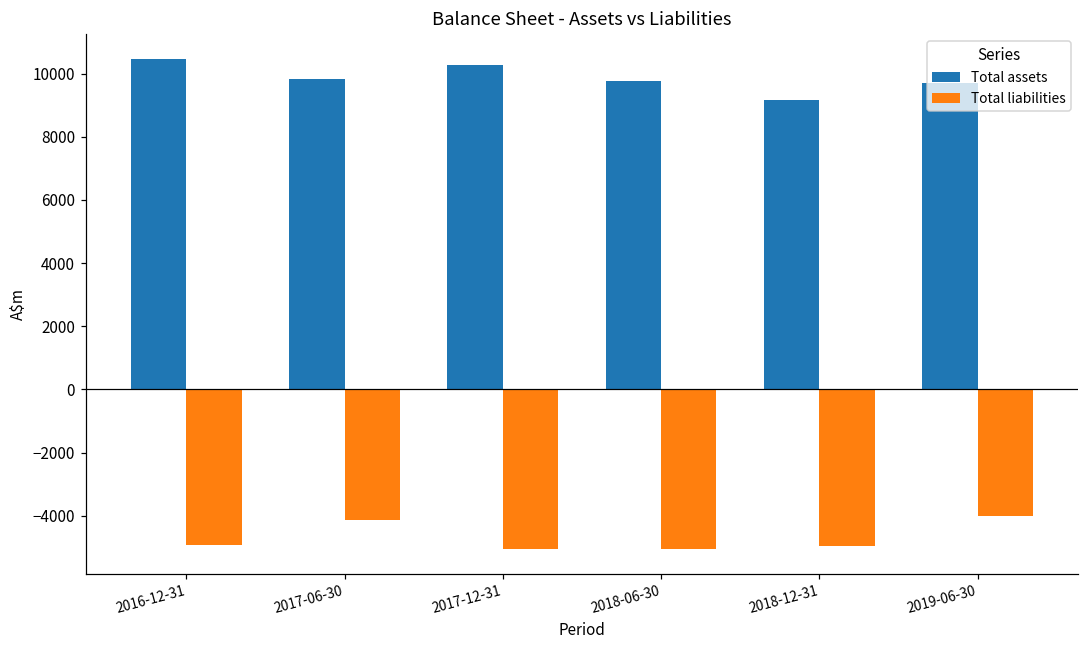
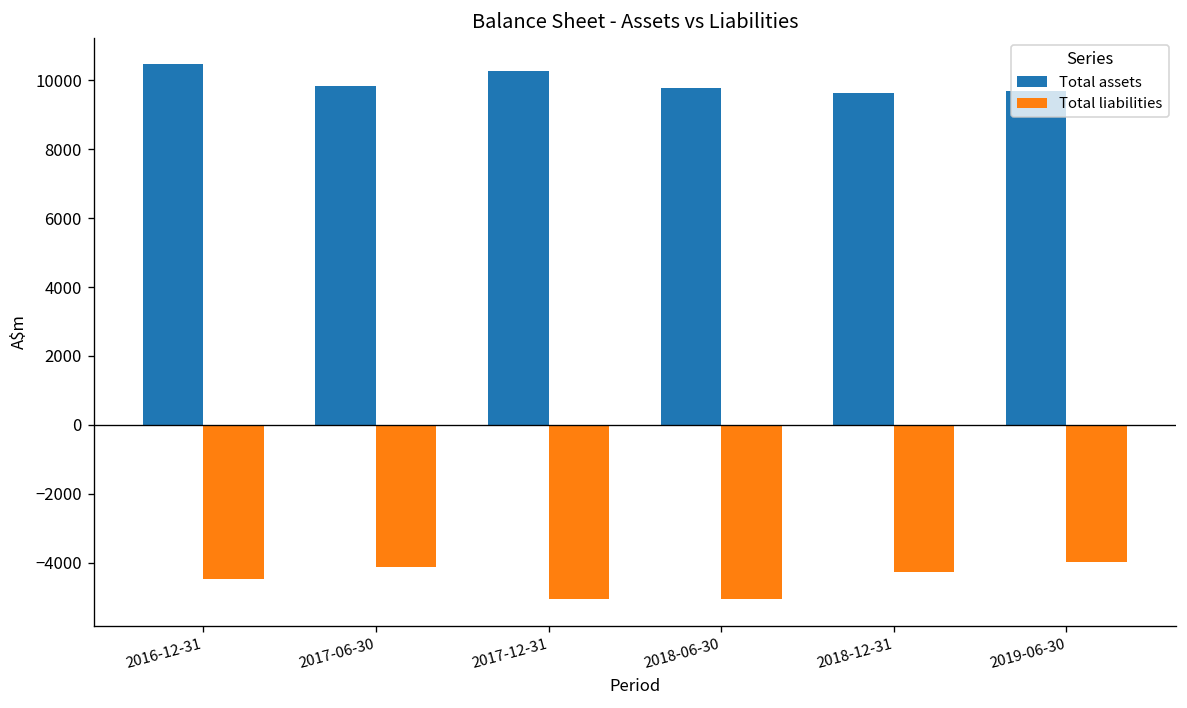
Total liabilities, 2016-12-31: -4900 -> -4500
Total assets, 2018-12-31: 9200 -> 9600
Total liabilities, 2018-12-31: -4900 -> -4300
